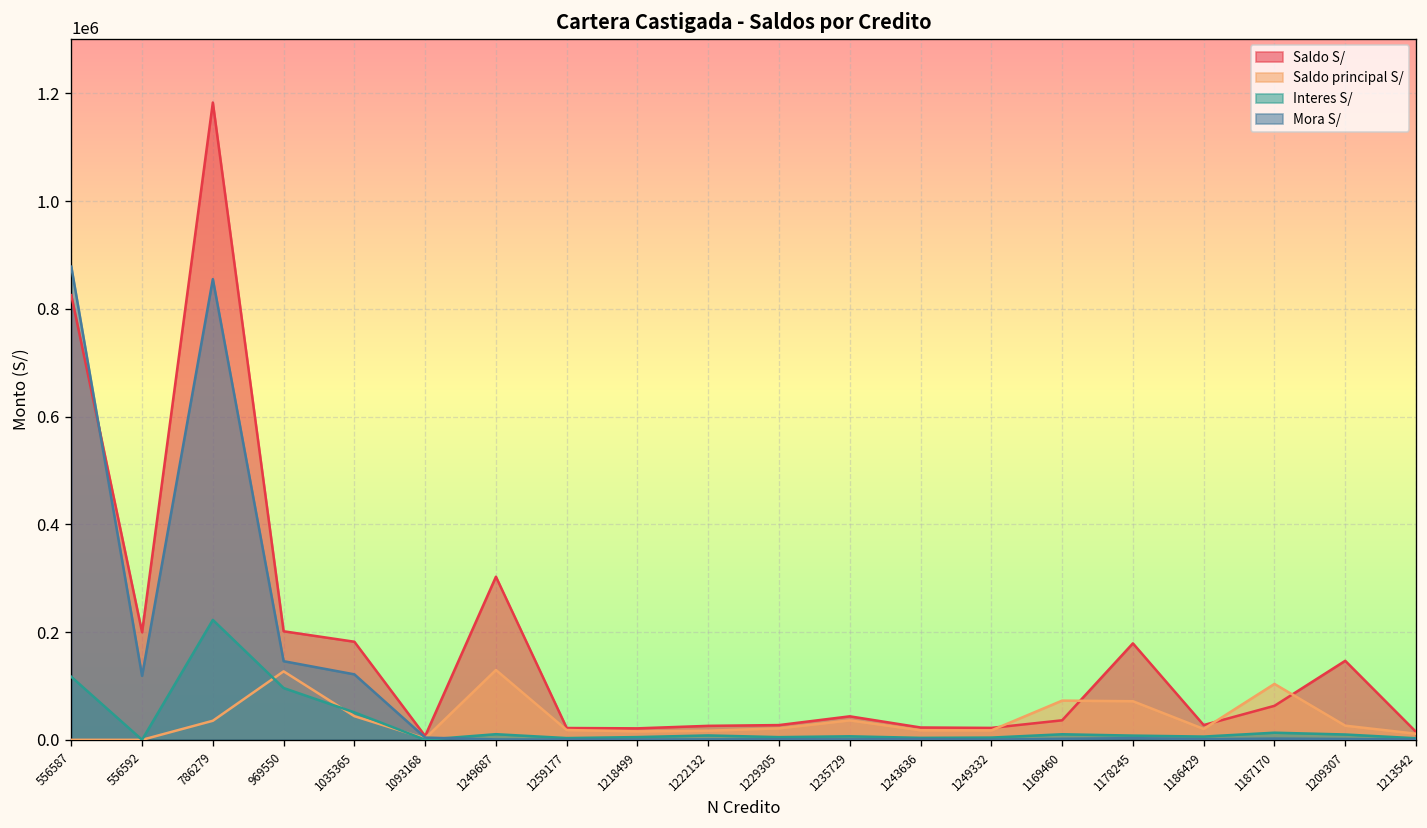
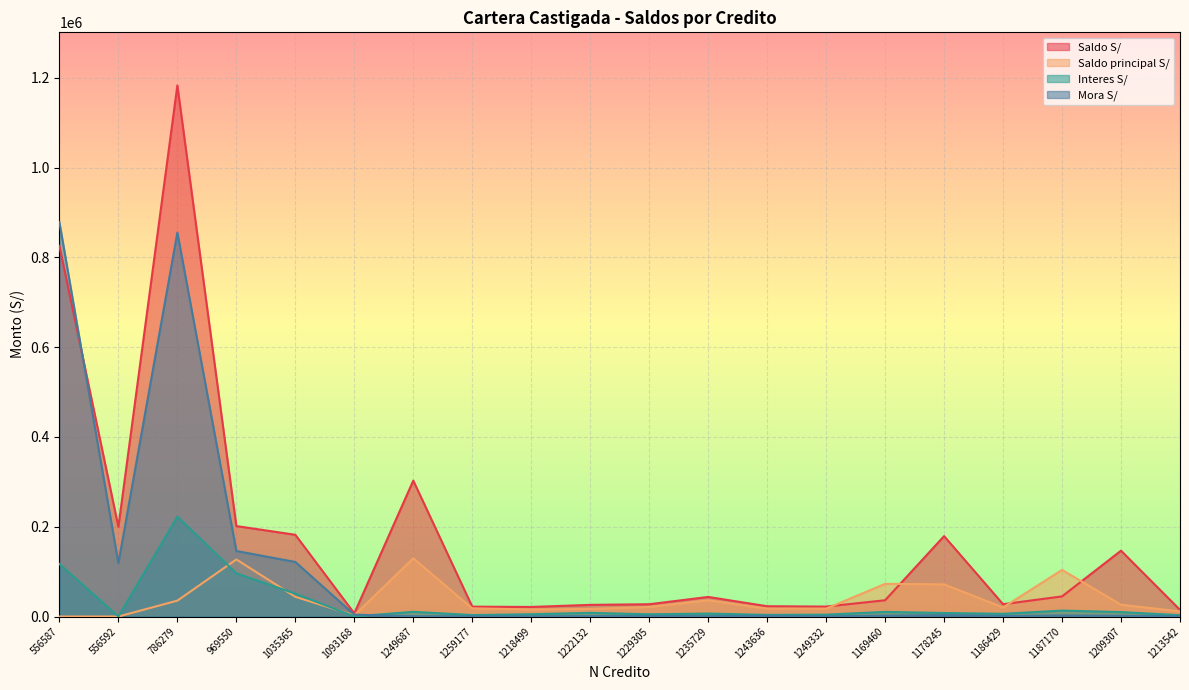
Saldo S/, 1187170: 60000 -> 40000
